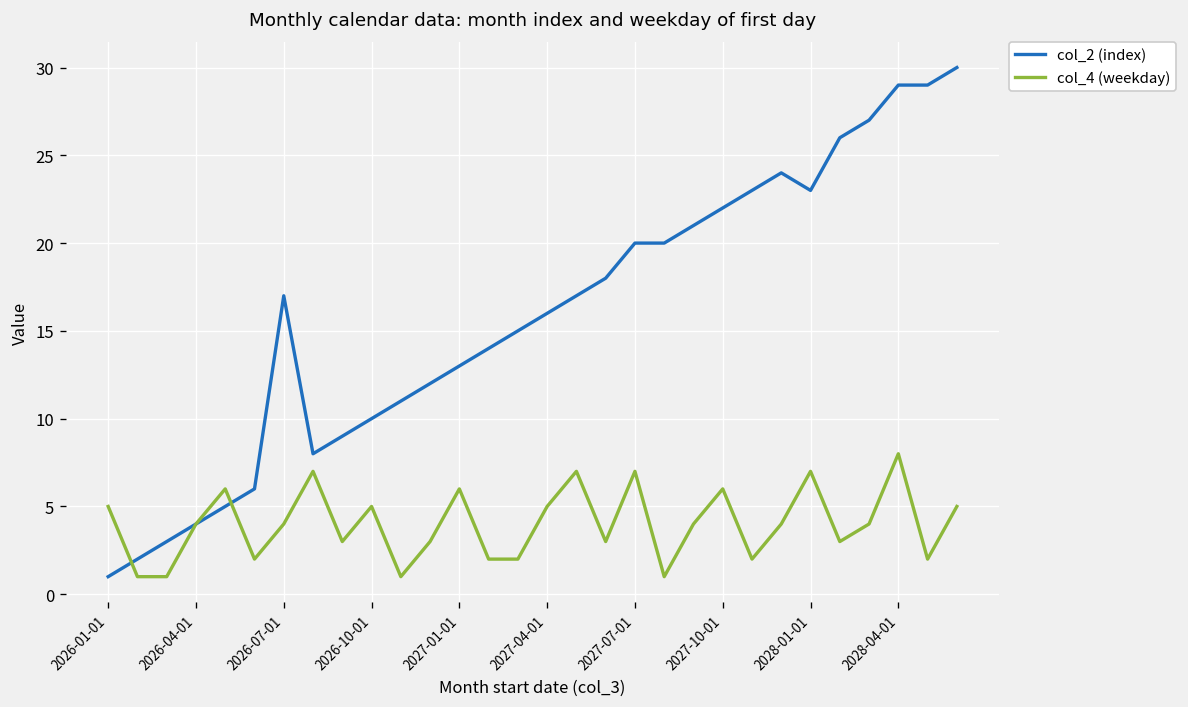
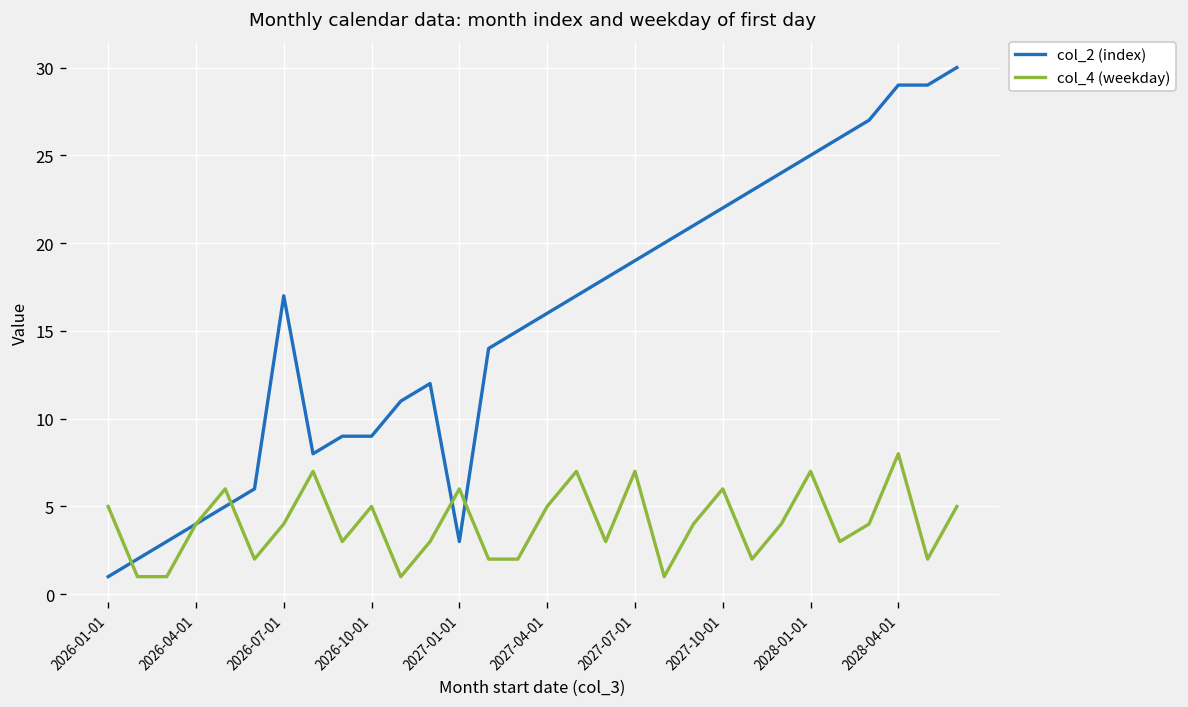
col_2 (index), 2026-10-01: 10 -> 9
col_2 (index), 2027-01-01: 13 -> 3
col_2 (index), 2027-07-01: 20 -> 19
col_2 (index), 2028-01-01: 23 -> 25
